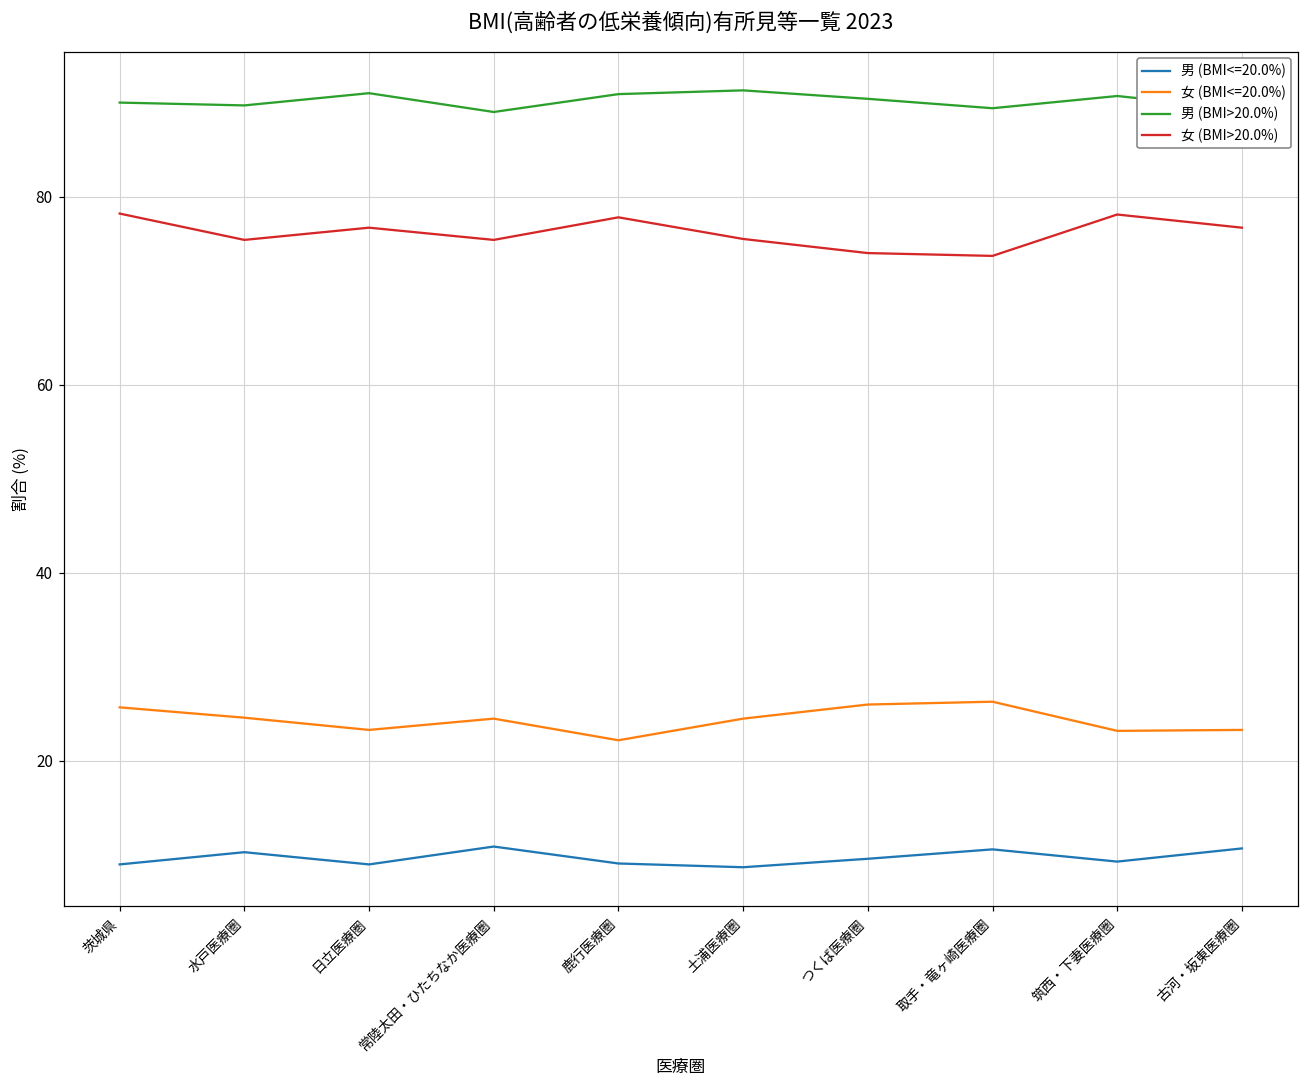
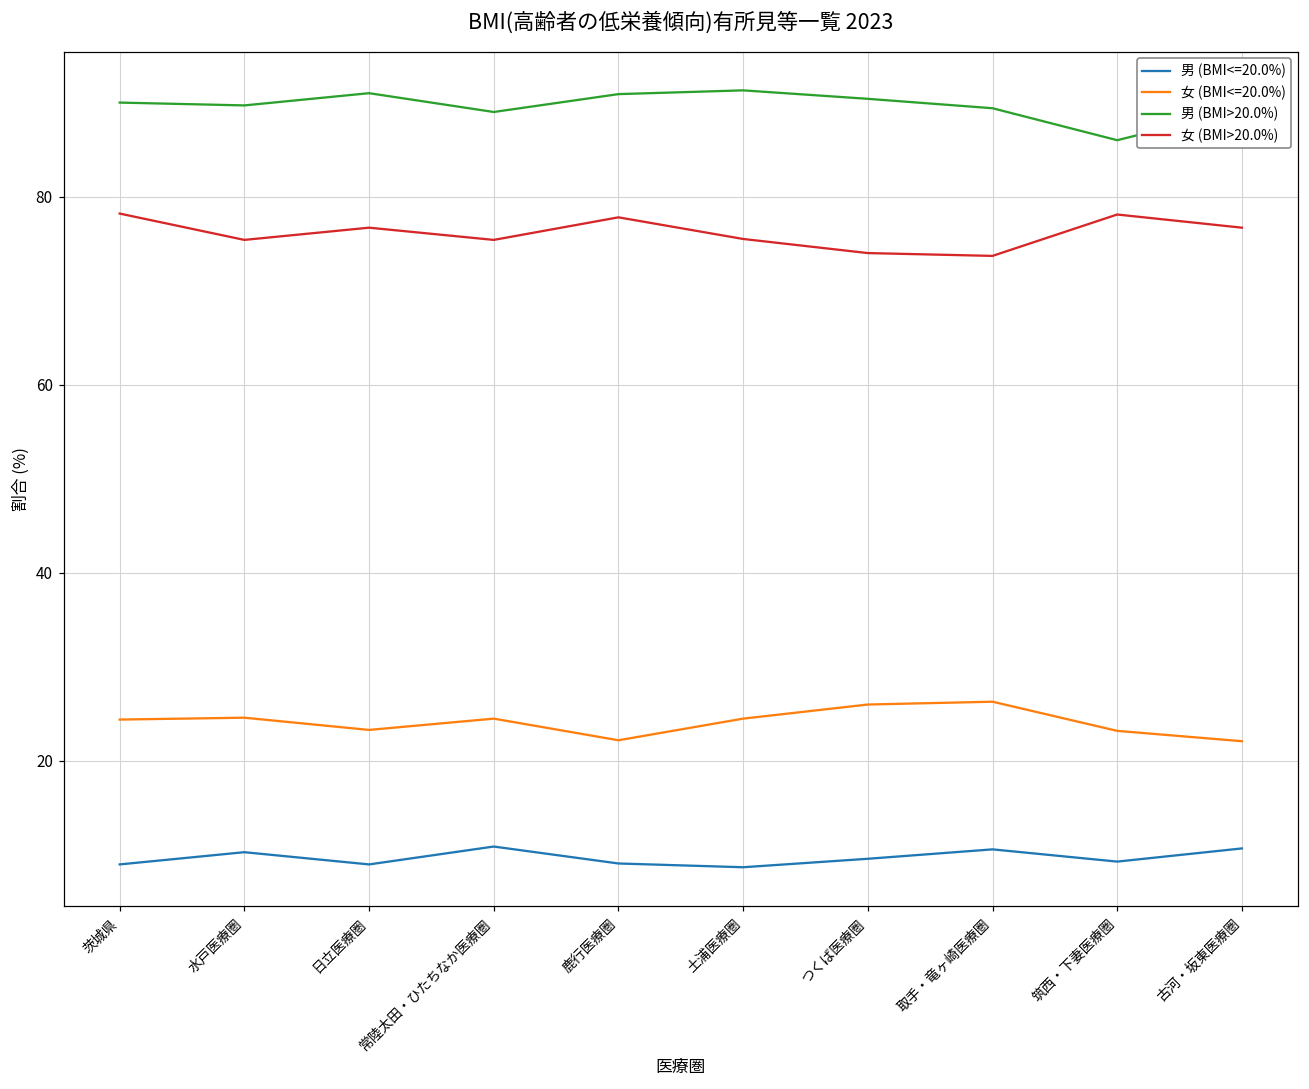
女 (BMI<=20.0%), 茨城県: 26 -> 24
男 (BMI>20.0%), 筑西・下妻医療圏: 91 -> 86
女 (BMI<=20.0%), 古河・坂東医療圏: 23 -> 22
